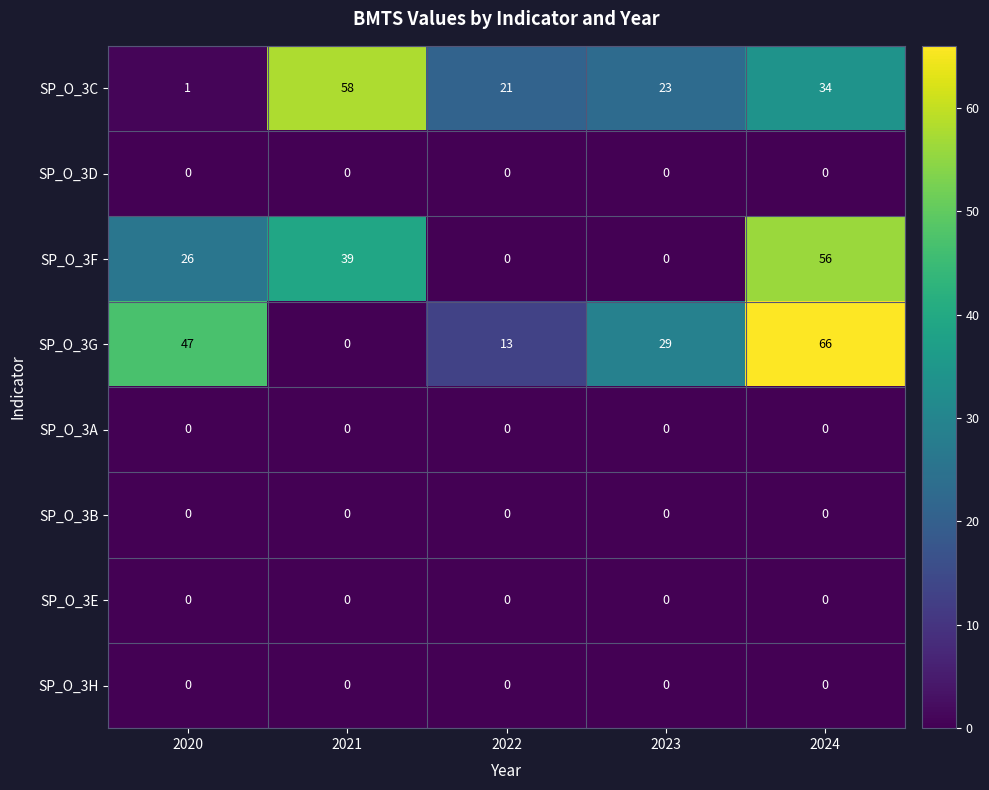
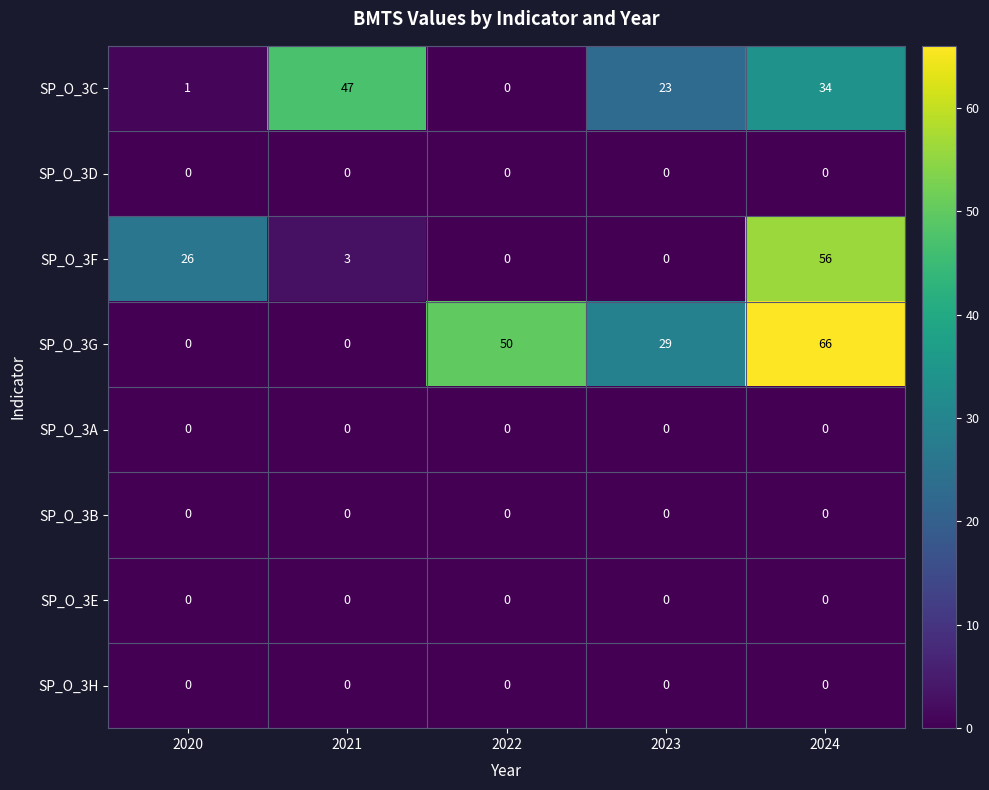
SP_O_3C, 2021: 58 -> 47
SP_O_3C, 2022: 21 -> 0
SP_O_3F, 2021: 39 -> 3
SP_O_3G, 2020: 47 -> 0
SP_O_3G, 2022: 13 -> 50
